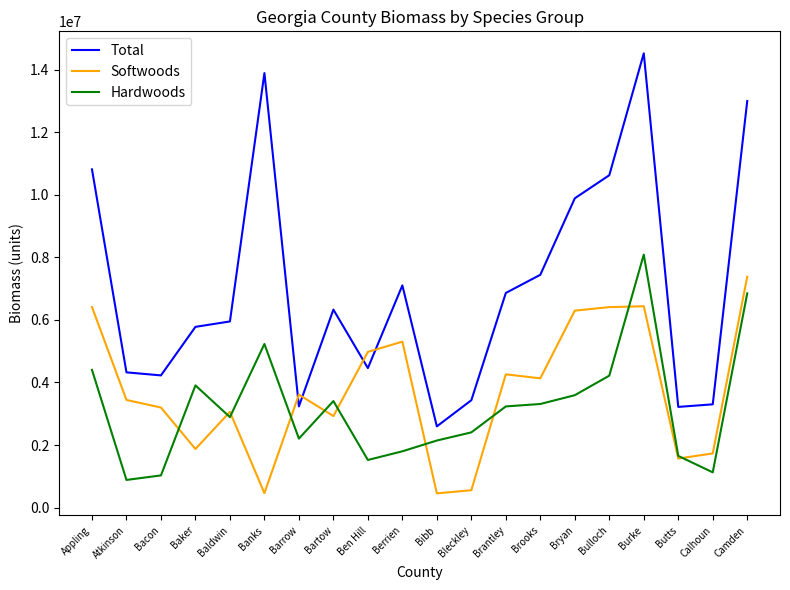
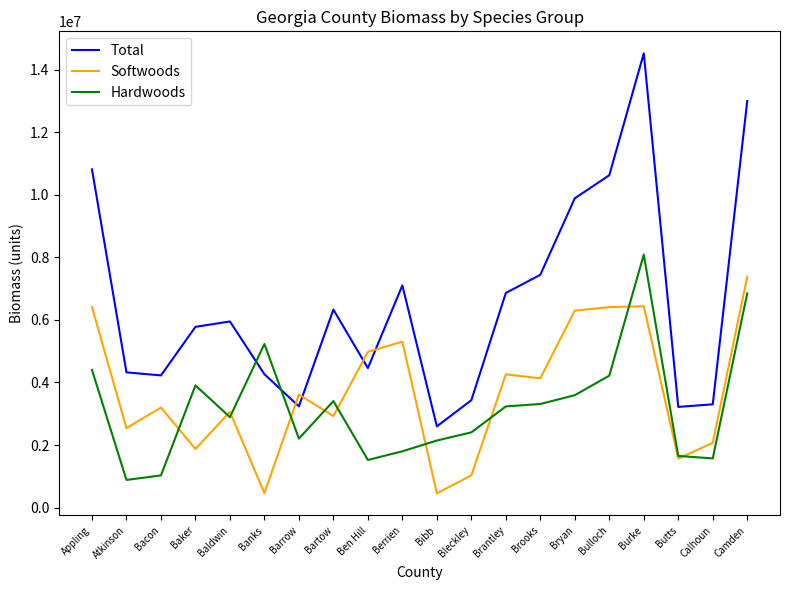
Softwoods, Atkinson: 3400000 -> 2500000
Total, Banks: 13900000 -> 4300000
Softwoods, Bleckley: 600000 -> 1000000
Softwoods, Calhoun: 1700000 -> 2100000
Hardwoods, Calhoun: 1100000 -> 1600000
